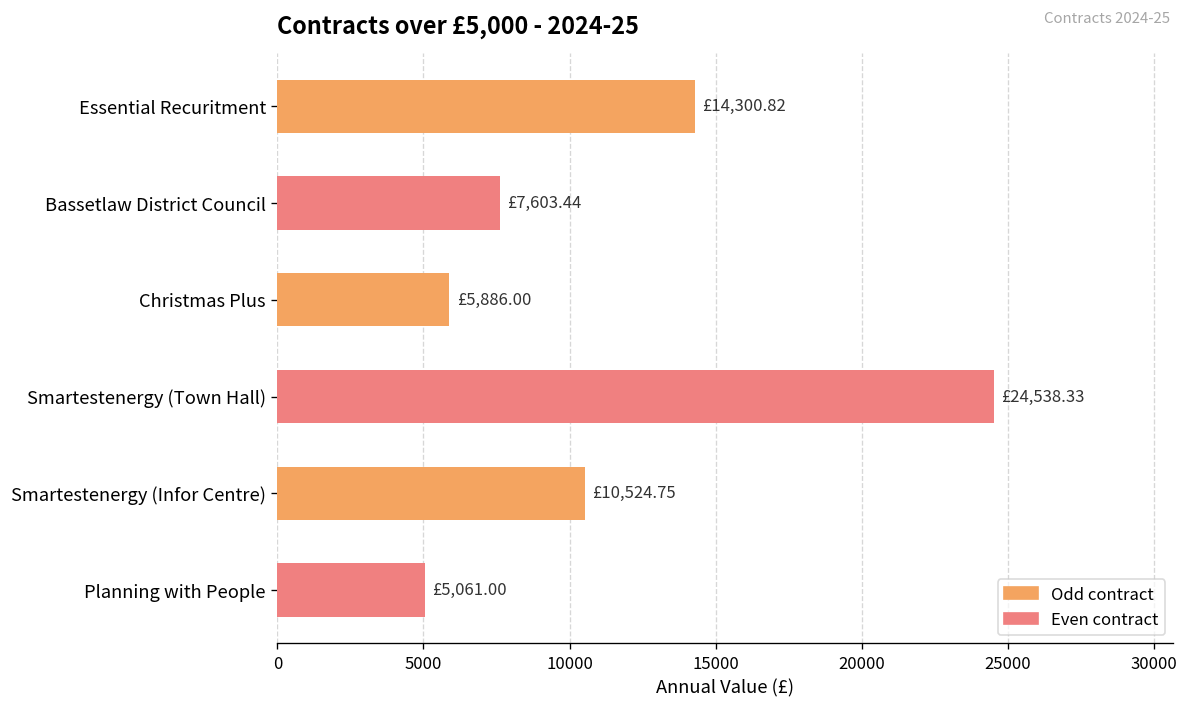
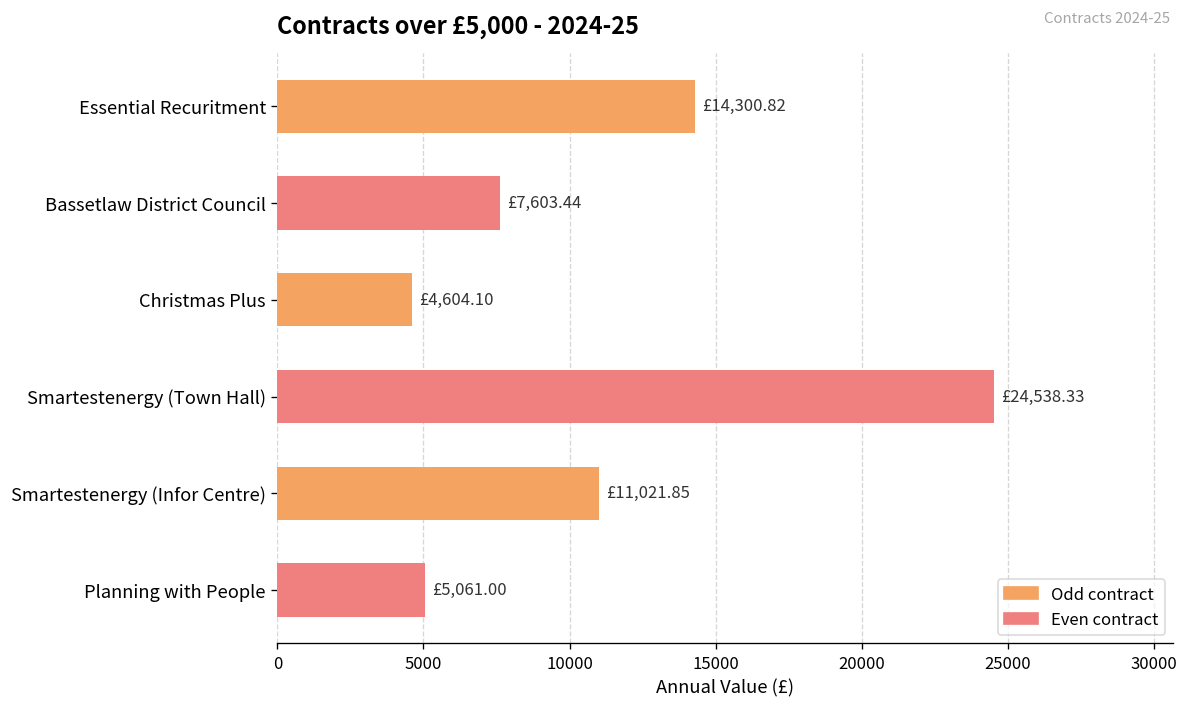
Christmas Plus: £5,886.00 -> £4,604.10
Smartestenergy (Infor Centre): £10,524.75 -> £11,021.85
